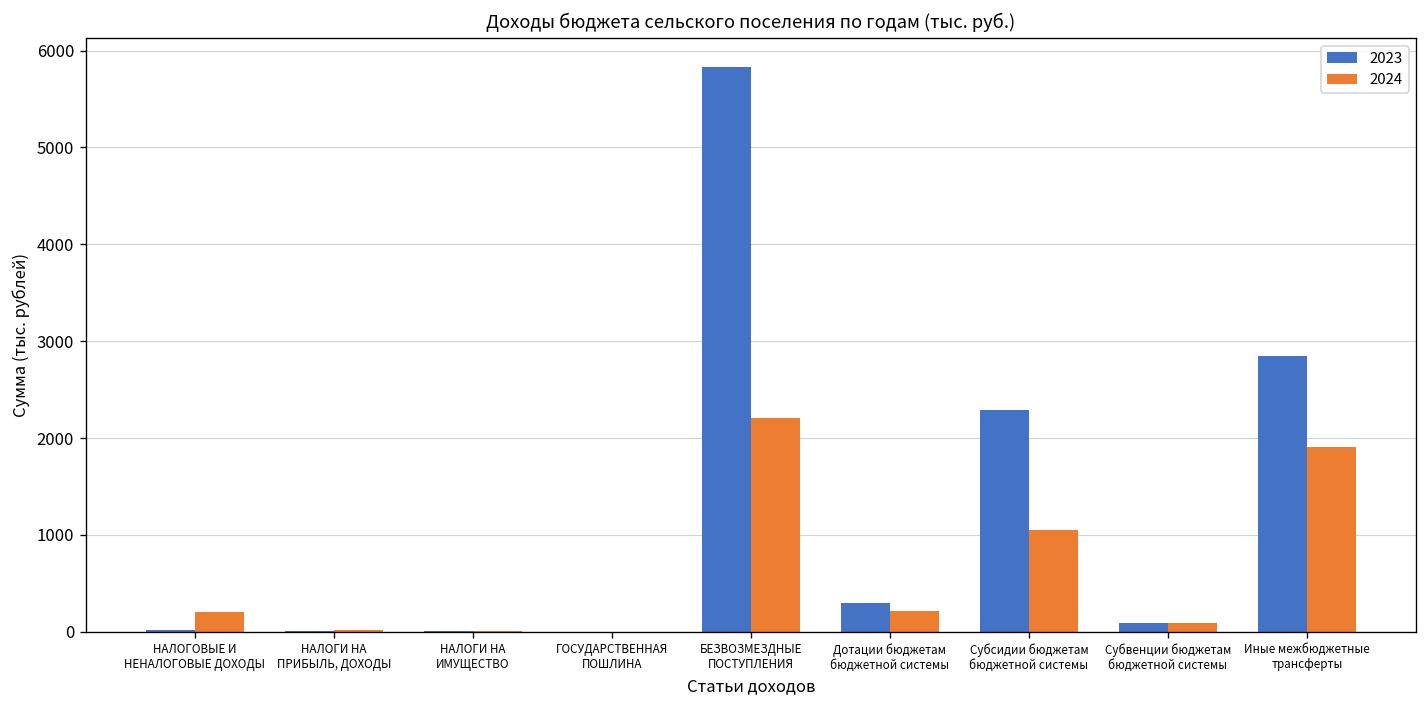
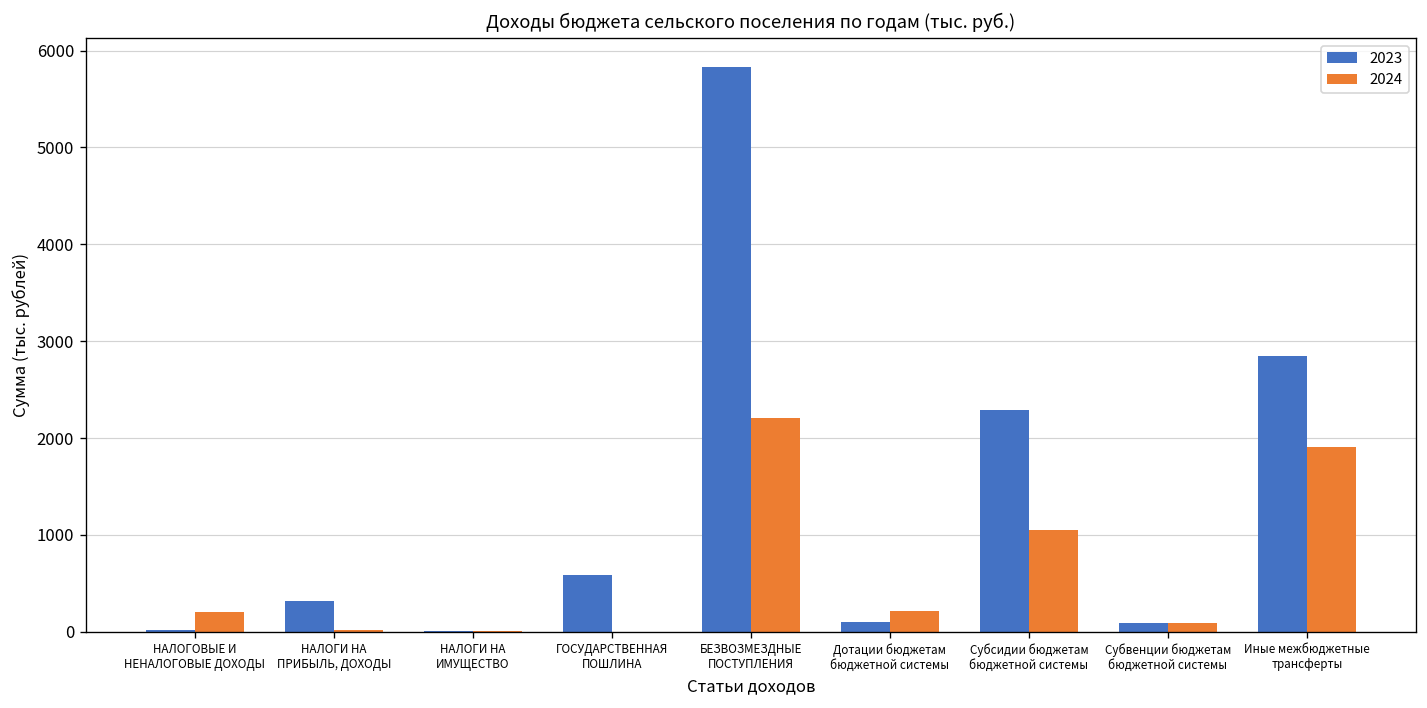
2023, НАЛОГИ НА ПРИБЫЛЬ, ДОХОДЫ: 0 -> 300
2023, ГОСУДАРСТВЕННАЯ ПОШЛИНА: 0 -> 600
2023, Дотации бюджетам бюджетной системы: 300 -> 100
